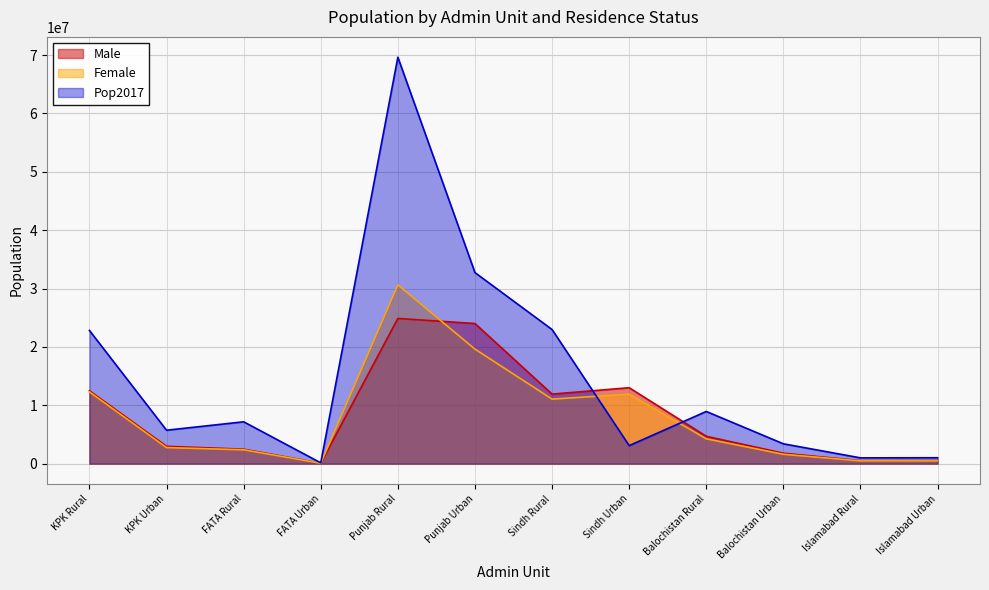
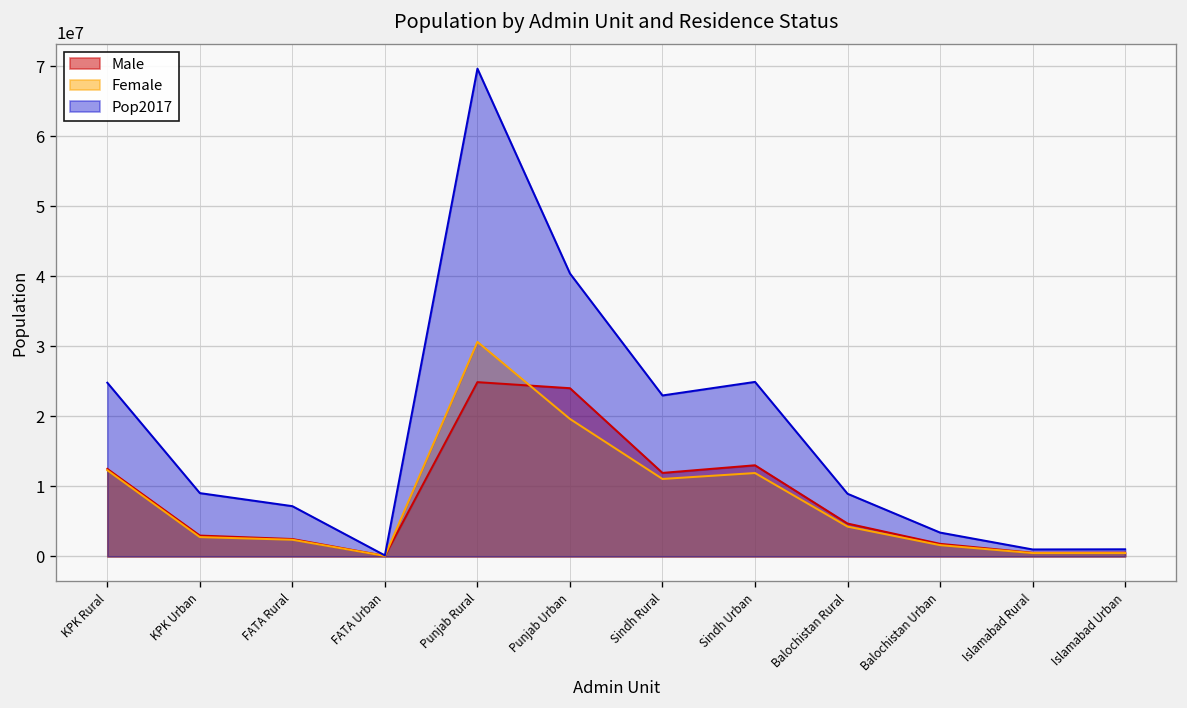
Pop2017, KPK Rural: 23000000 -> 25000000
Pop2017, KPK Urban: 6000000 -> 9000000
Pop2017, Punjab Urban: 33000000 -> 40000000
Pop2017, Sindh Urban: 3000000 -> 25000000
